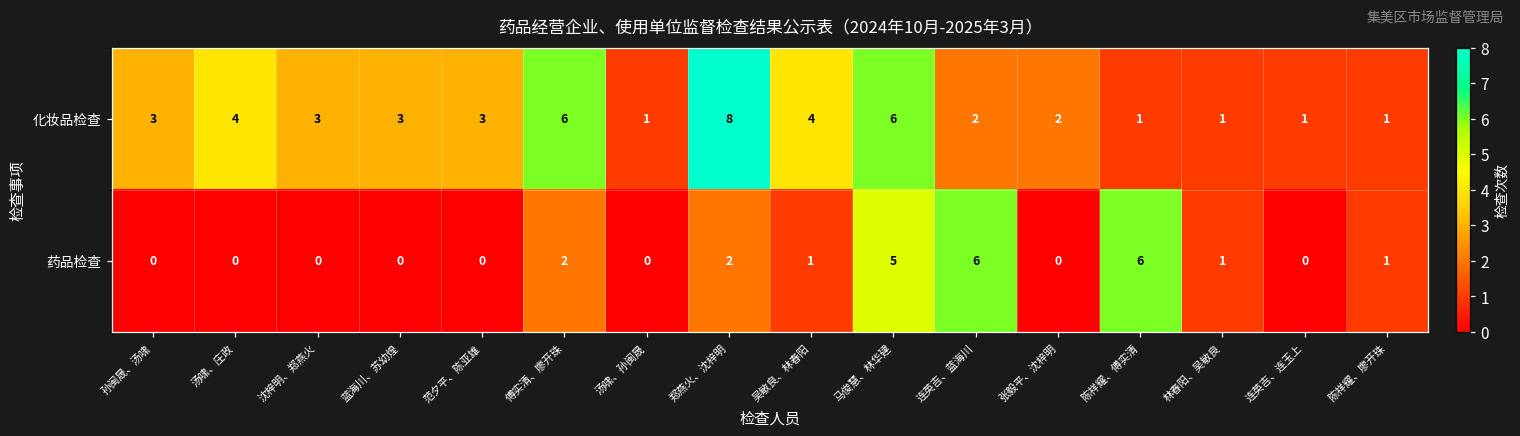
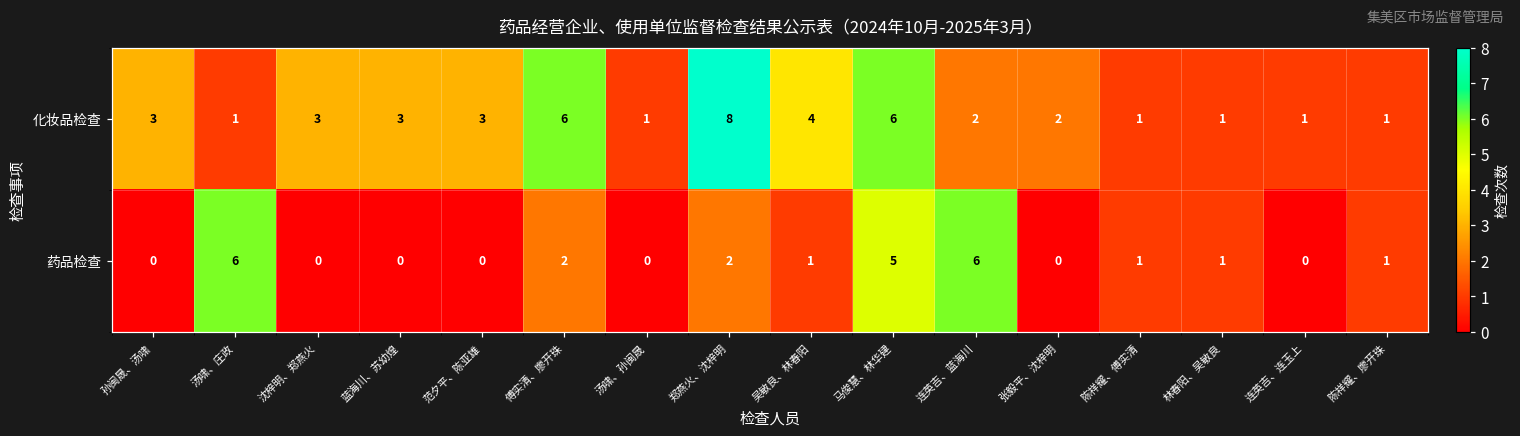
化妆品检查, 汤啸、庄政: 4 -> 1
药品检查, 汤啸、庄政: 0 -> 6
药品检查, 陈祥耀、傅实清: 6 -> 1
